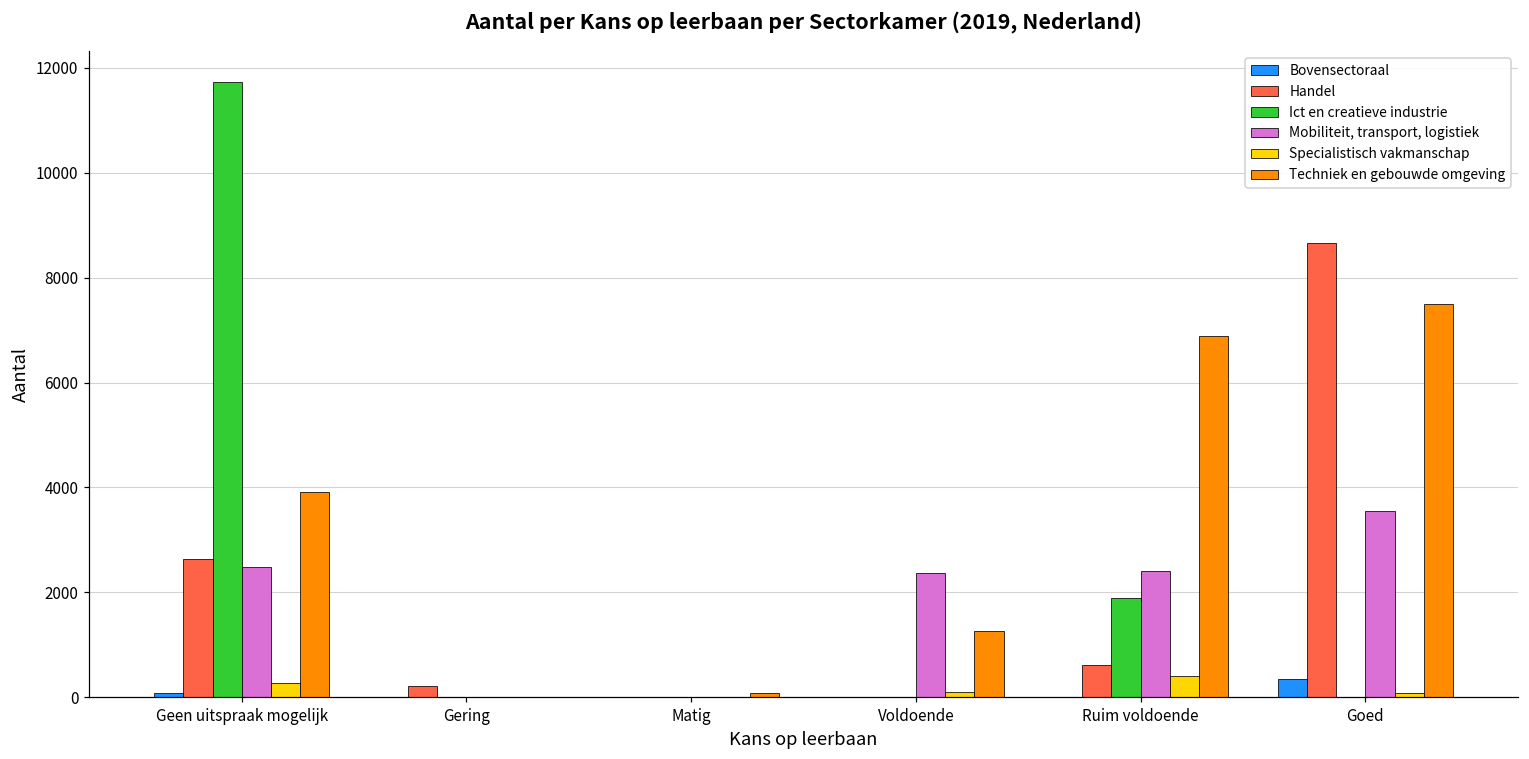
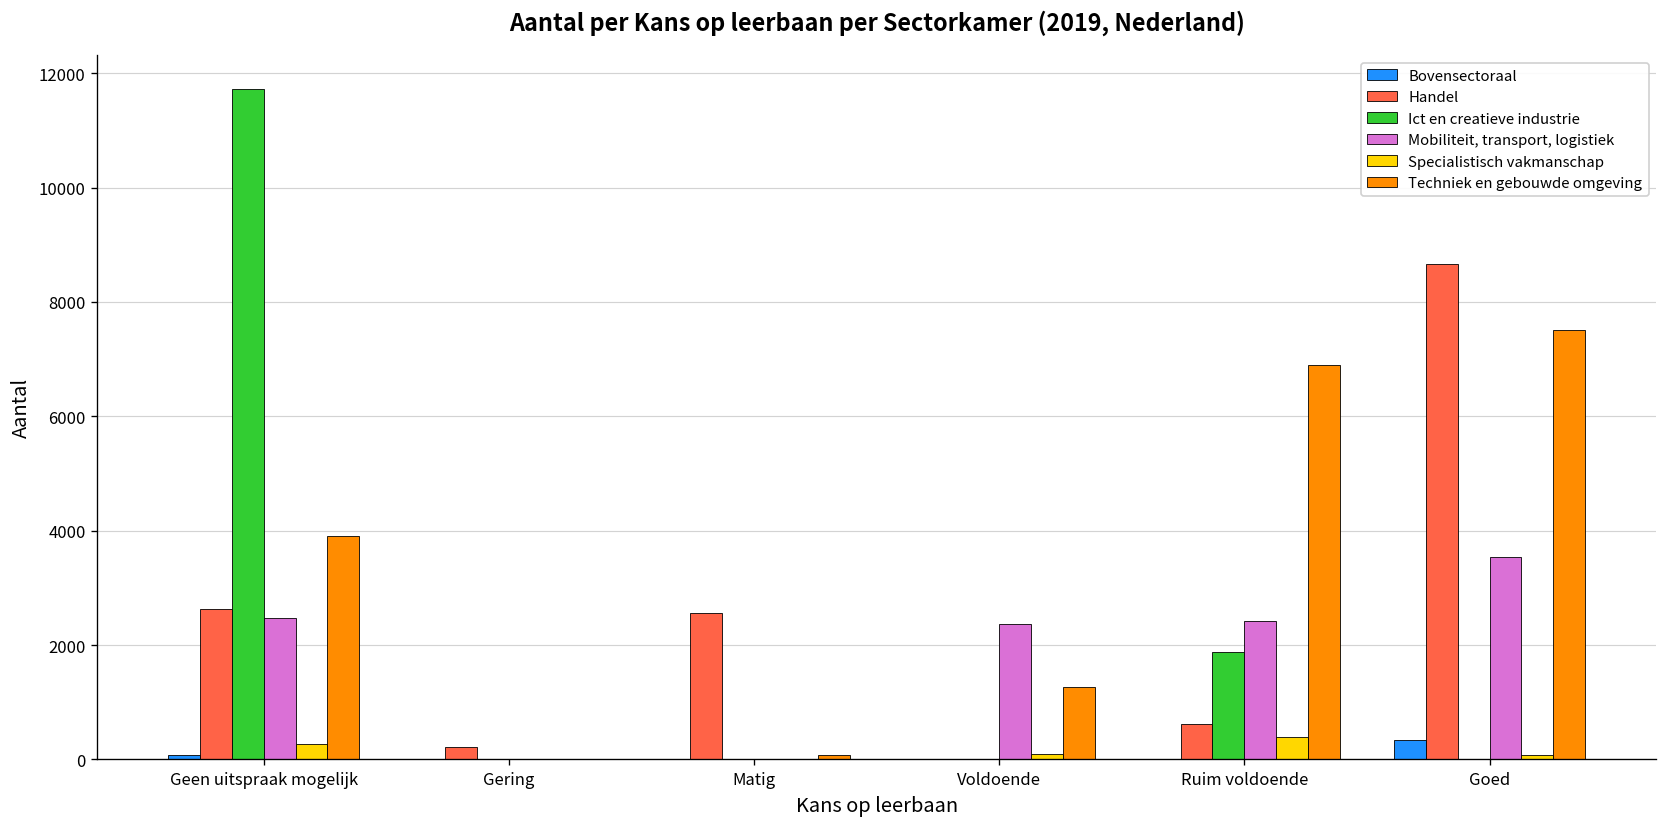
Handel, Matig: 0 -> 2600
